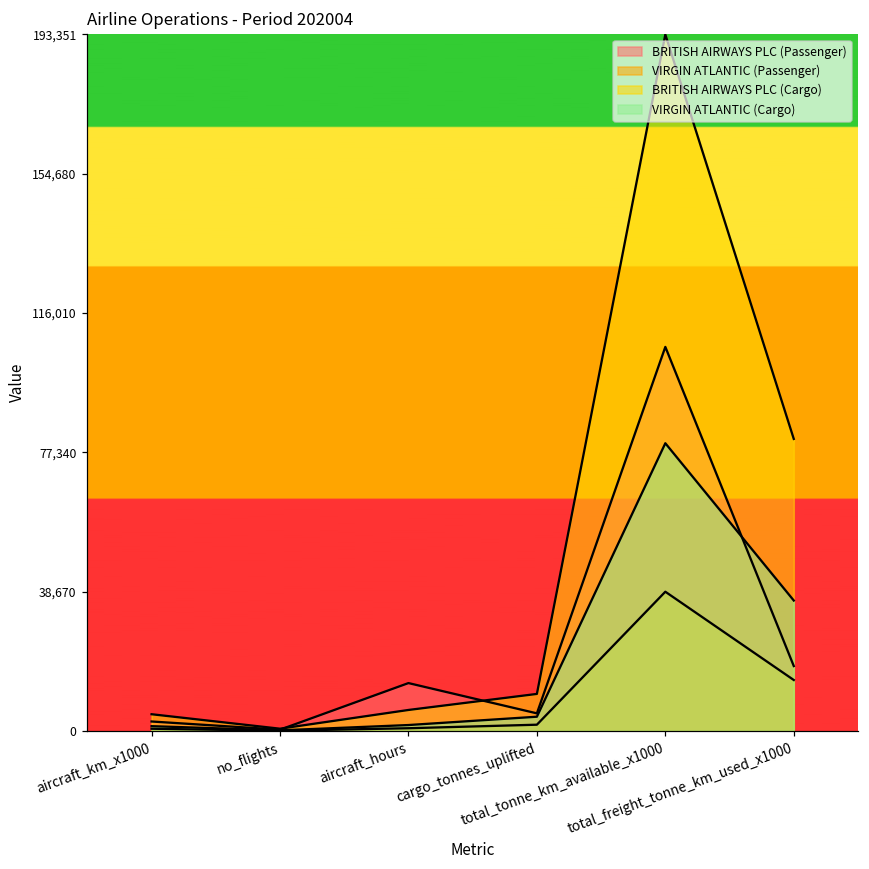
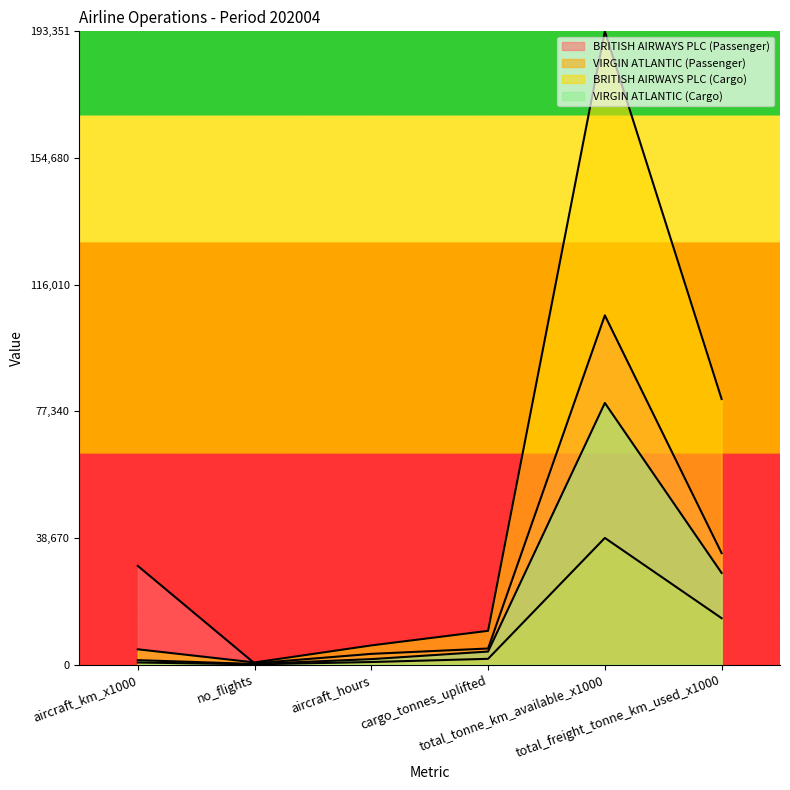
BRITISH AIRWAYS PLC (Passenger), aircraft_km_x1000: 3,000 -> 30,000
BRITISH AIRWAYS PLC (Passenger), aircraft_hours: 13,000 -> 3,000
BRITISH AIRWAYS PLC (Passenger), total_freight_tonne_km_used_x1000: 18,000 -> 34,000
VIRGIN ATLANTIC (Cargo), total_freight_tonne_km_used_x1000: 36,000 -> 28,000
